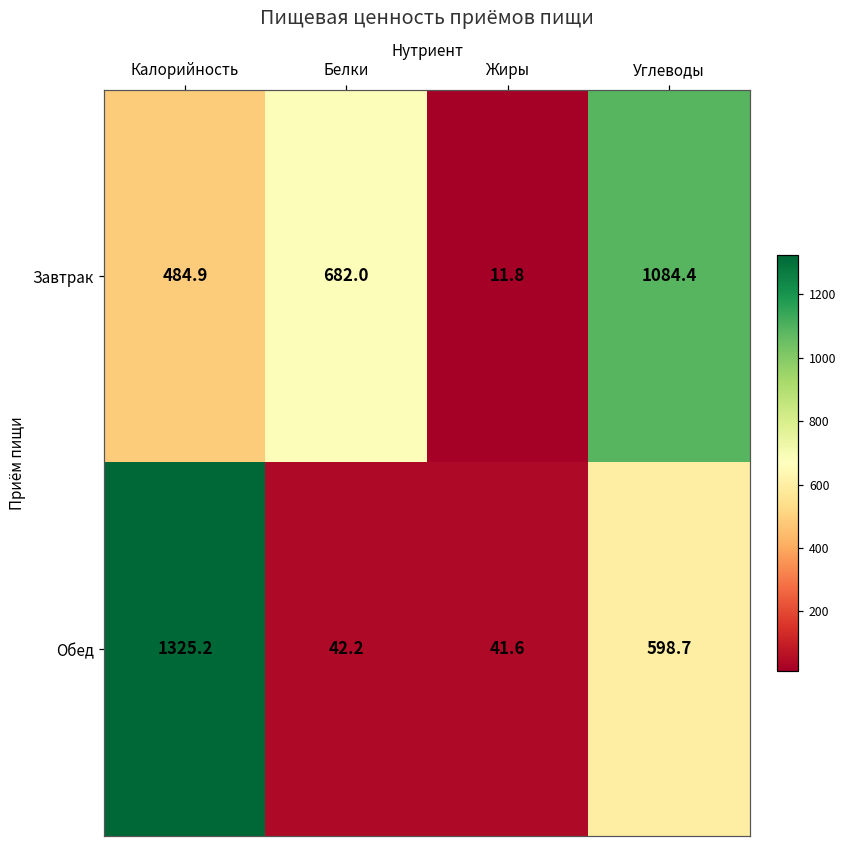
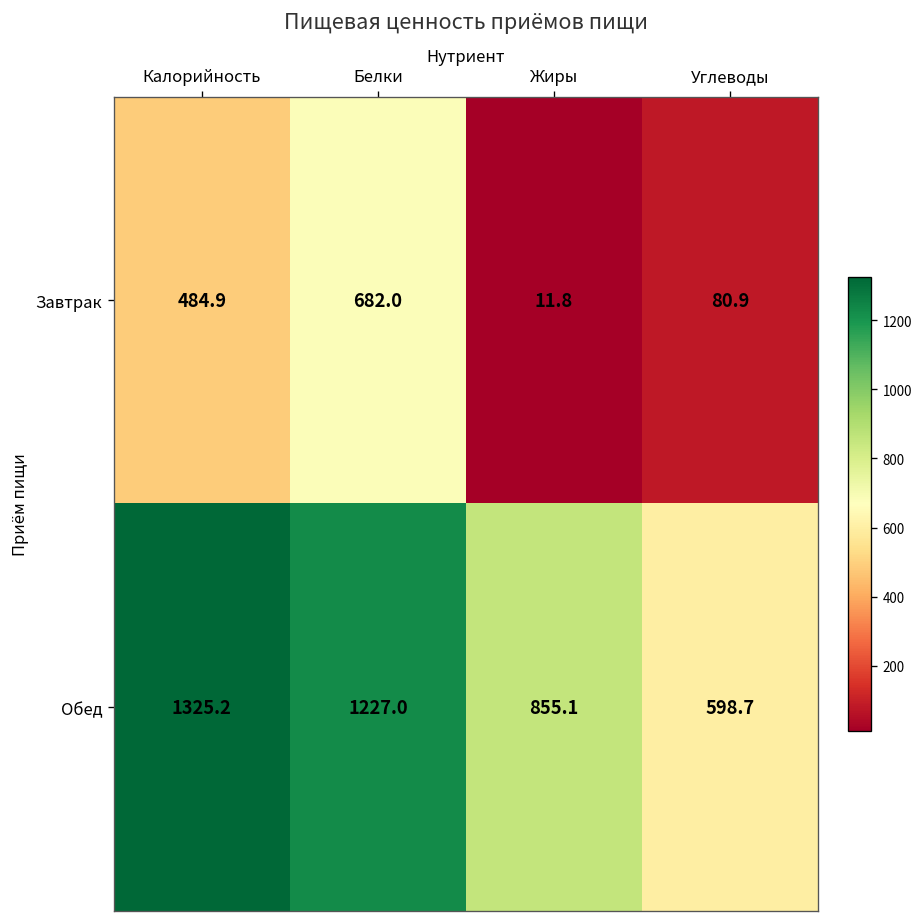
Завтрак, Углеводы: 1084.4 -> 80.9
Обед, Белки: 42.2 -> 1227.0
Обед, Жиры: 41.6 -> 855.1
